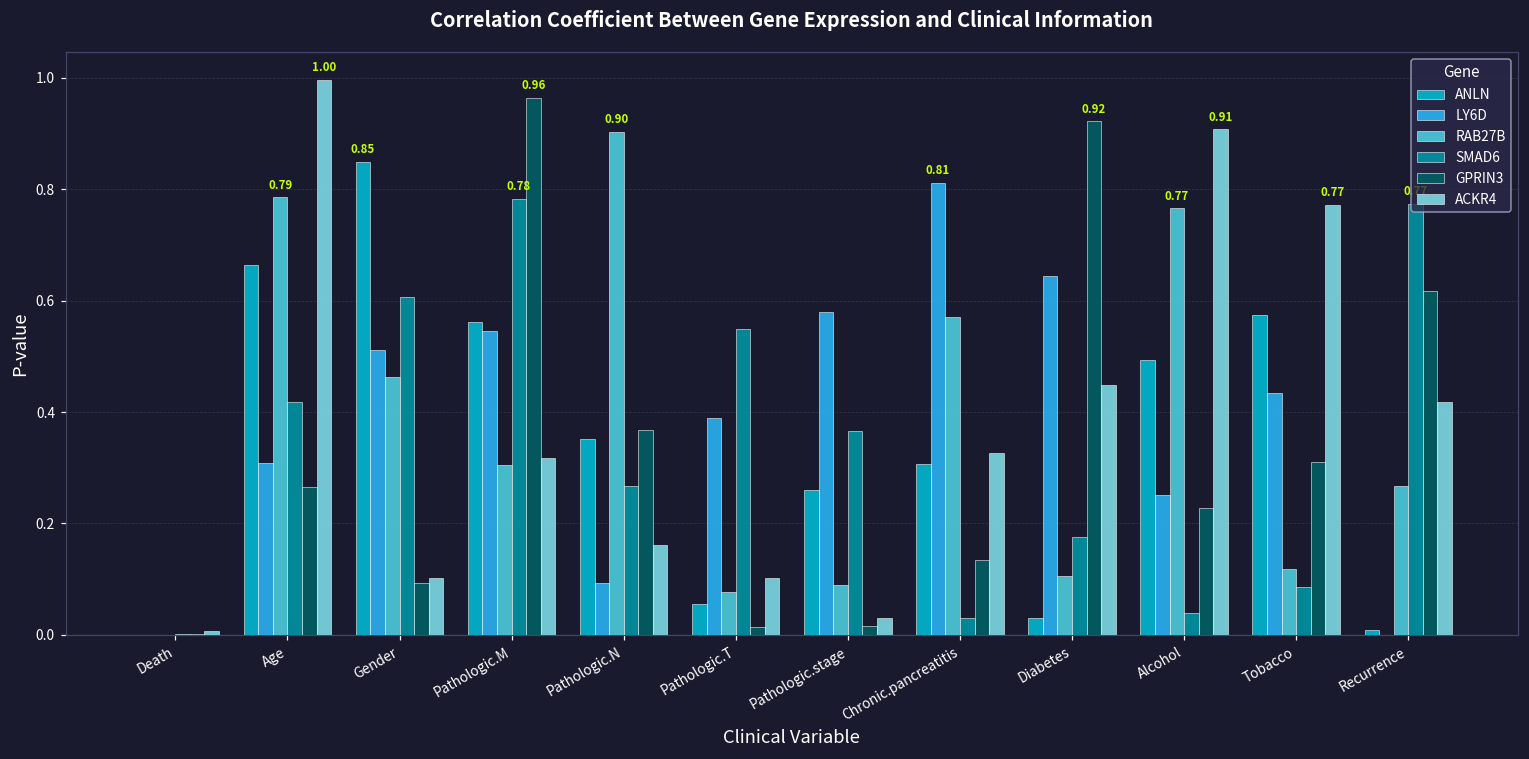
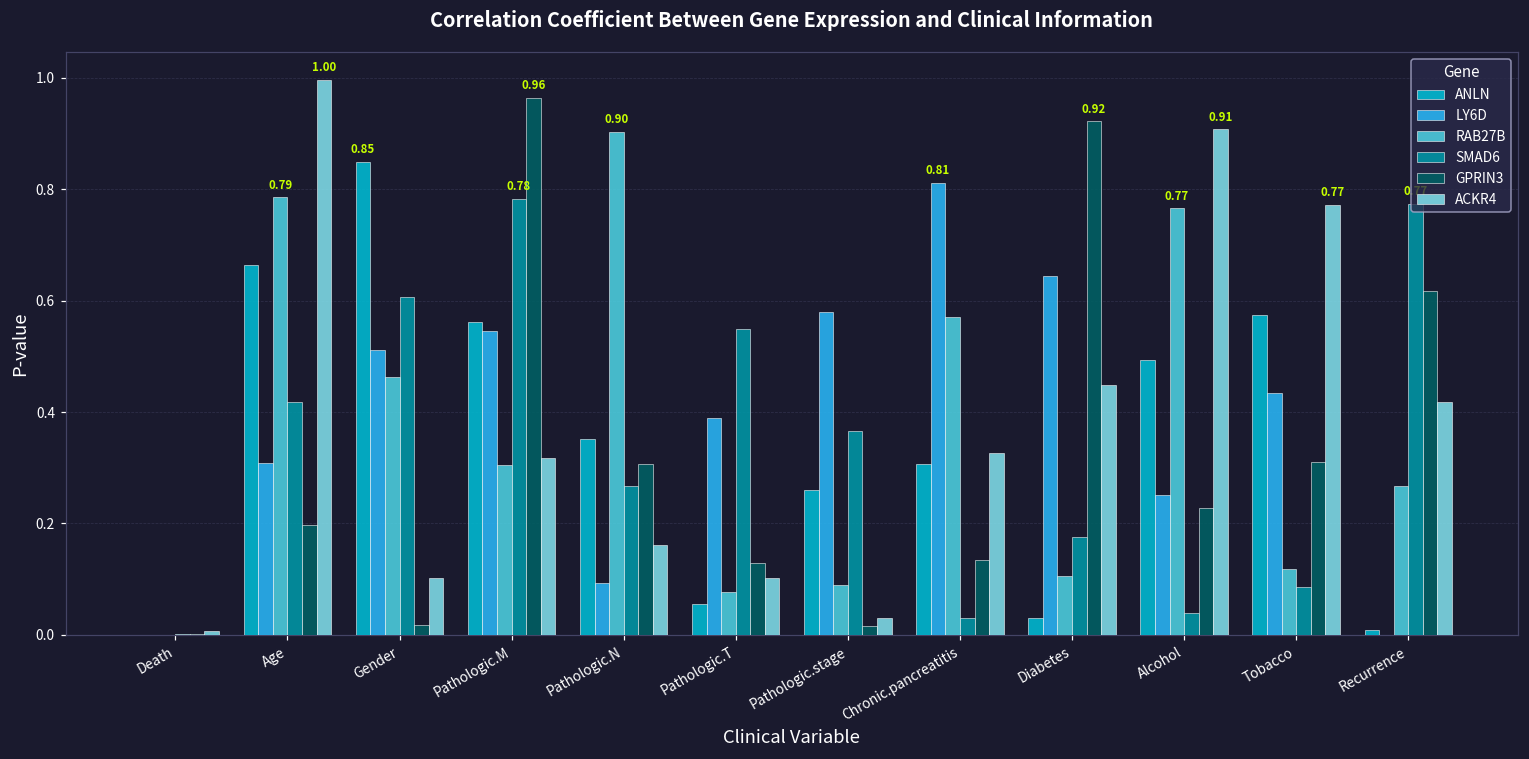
GPRIN3, Age: 0.27 -> 0.20
GPRIN3, Gender: 0.09 -> 0.02
GPRIN3, Pathologic.N: 0.37 -> 0.31
GPRIN3, Pathologic.T: 0.01 -> 0.13
